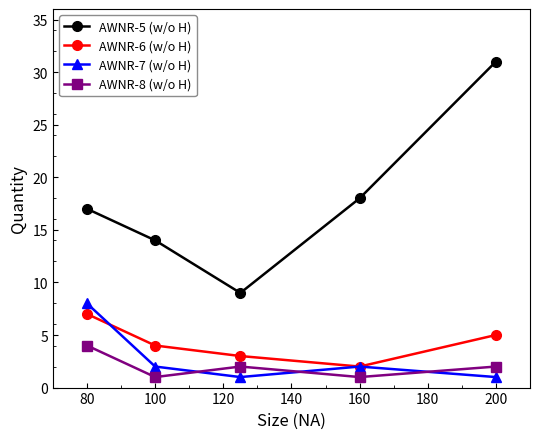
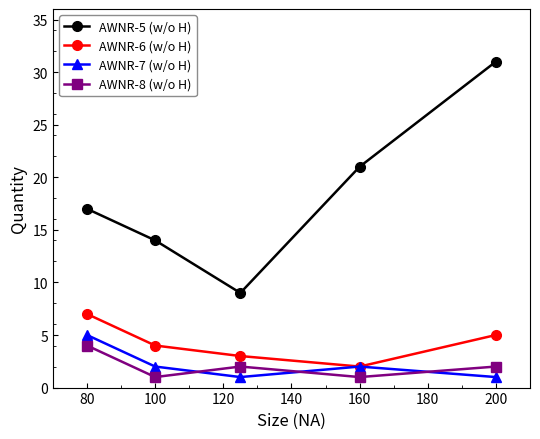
AWNR-7 (w/o H), 80: 8 -> 5
AWNR-5 (w/o H), 160: 18 -> 21
